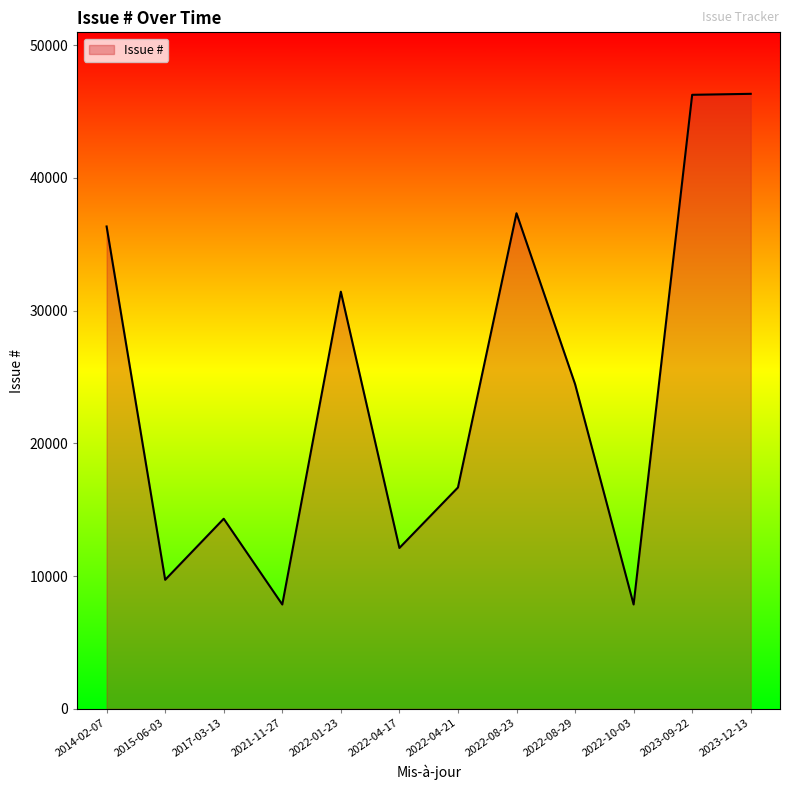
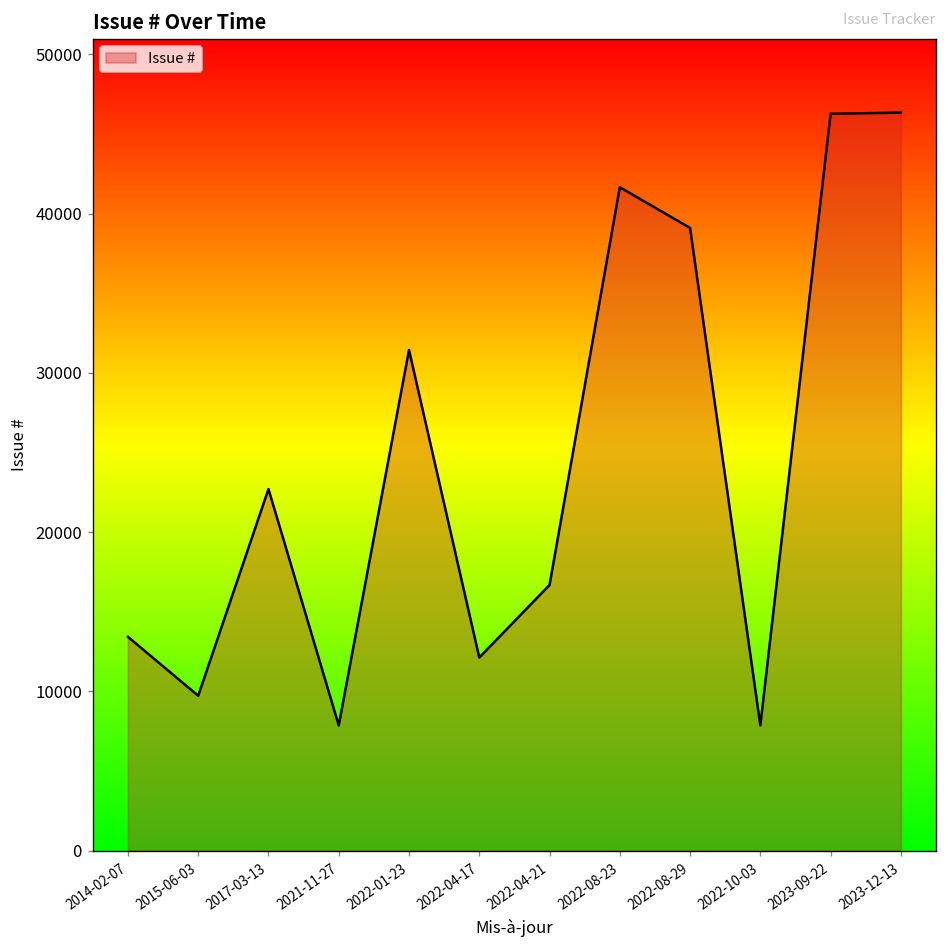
2014-02-07: 36300 -> 13400
2017-03-13: 14300 -> 22700
2022-08-23: 37300 -> 41700
2022-08-29: 24500 -> 39100
